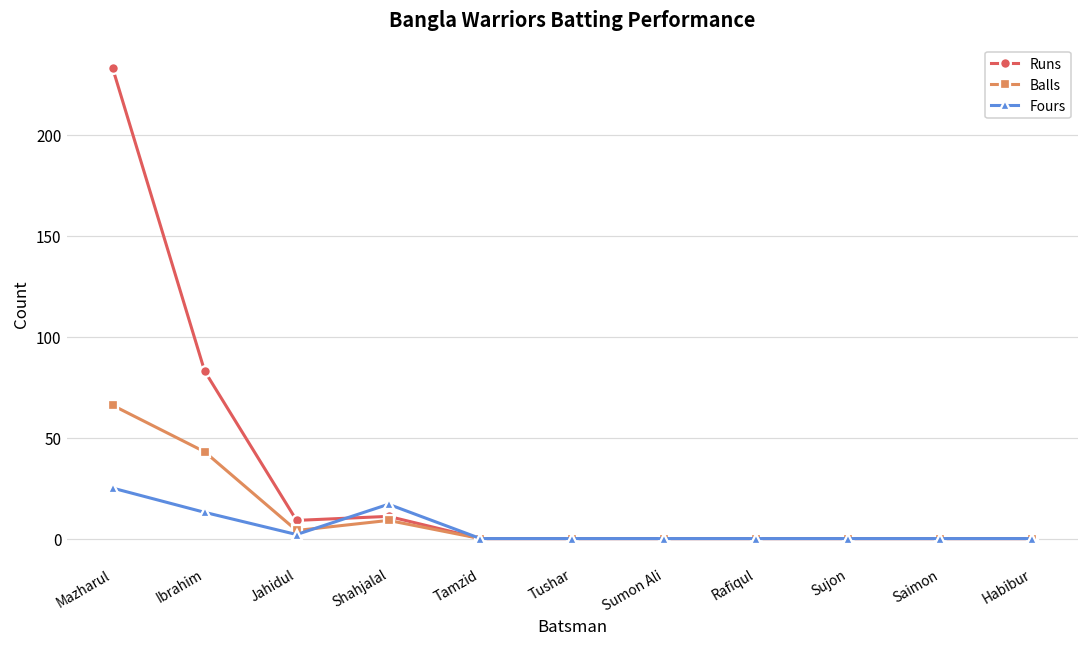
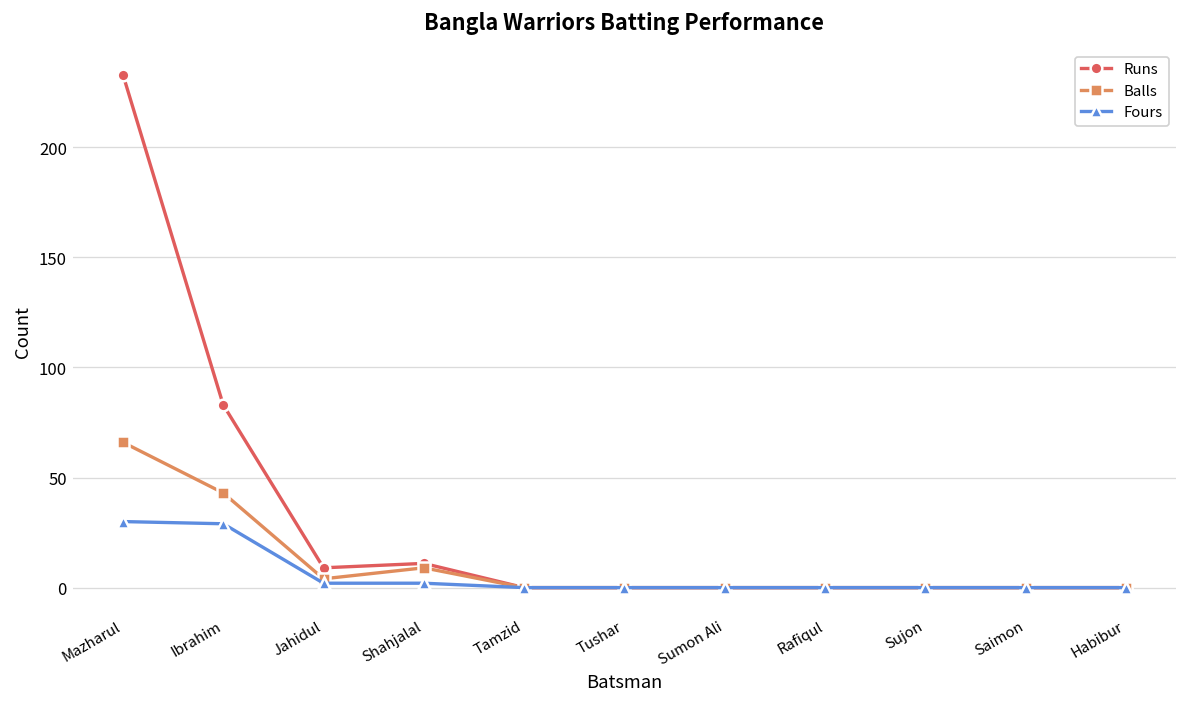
Fours, Mazharul: 25 -> 30
Fours, Ibrahim: 13 -> 29
Fours, Shahjalal: 17 -> 2
